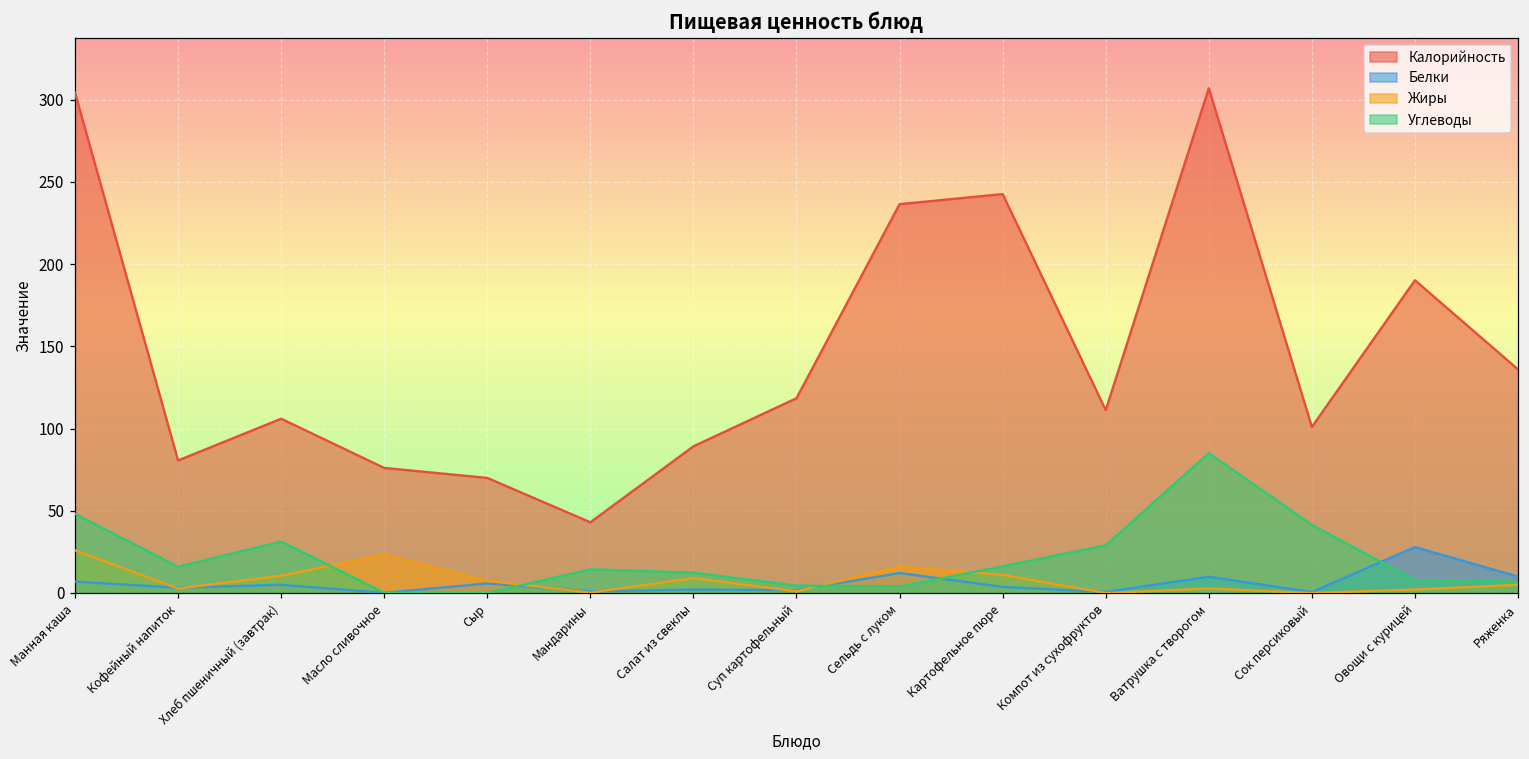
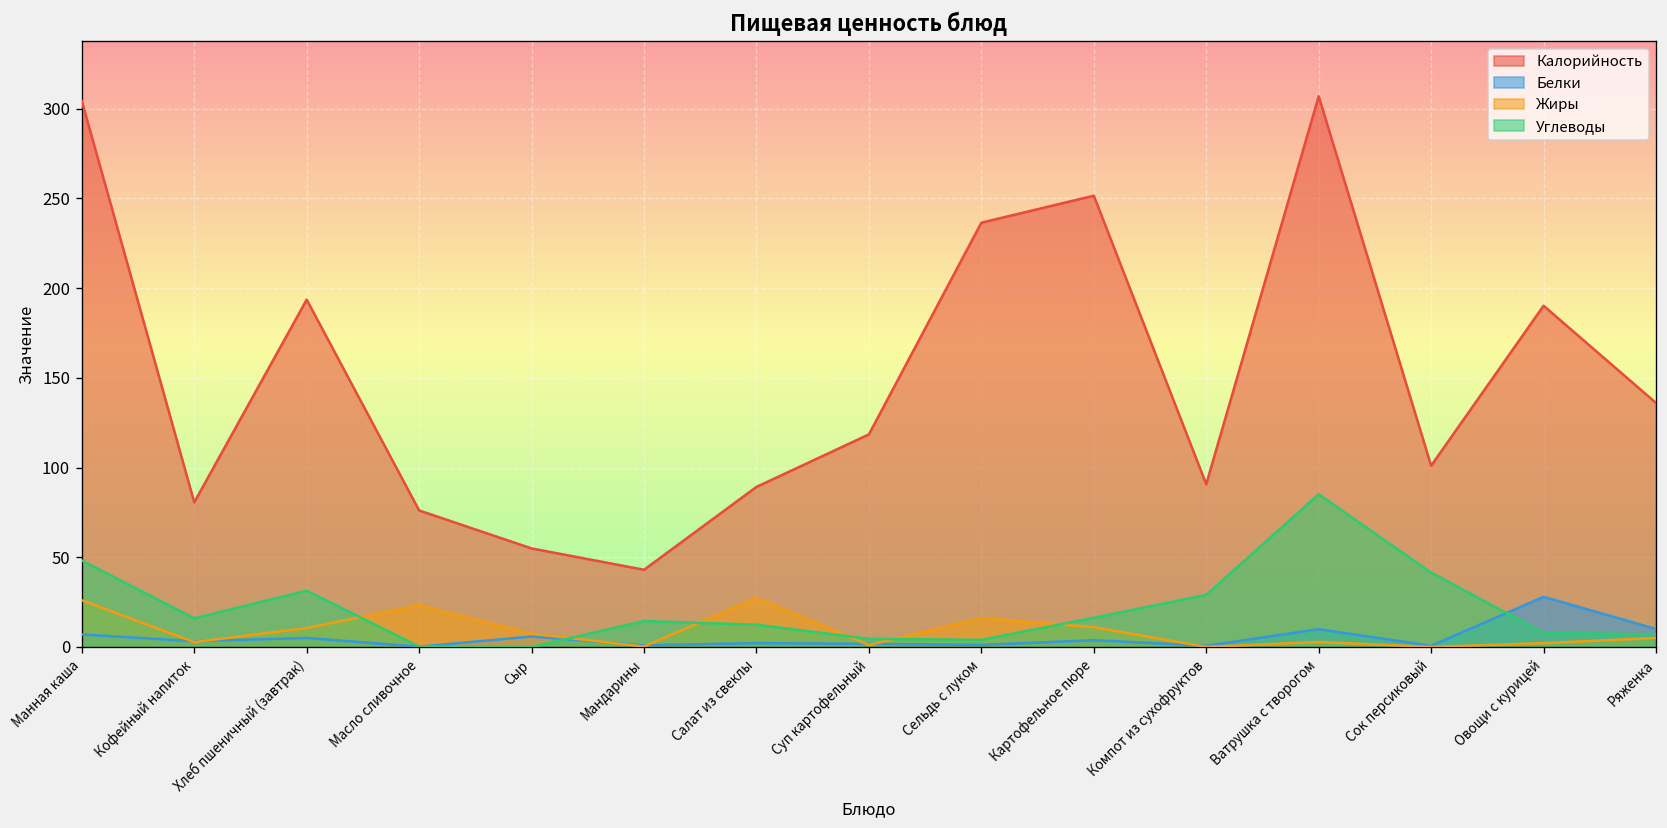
Калорийность, Хлеб пшеничный (завтрак): 106 -> 194
Калорийность, Сыр: 70 -> 55
Жиры, Салат из свеклы: 9 -> 27
Белки, Сельдь с луком: 12 -> 1
Калорийность, Картофельное пюре: 243 -> 252
Калорийность, Компот из сухофруктов: 111 -> 91
